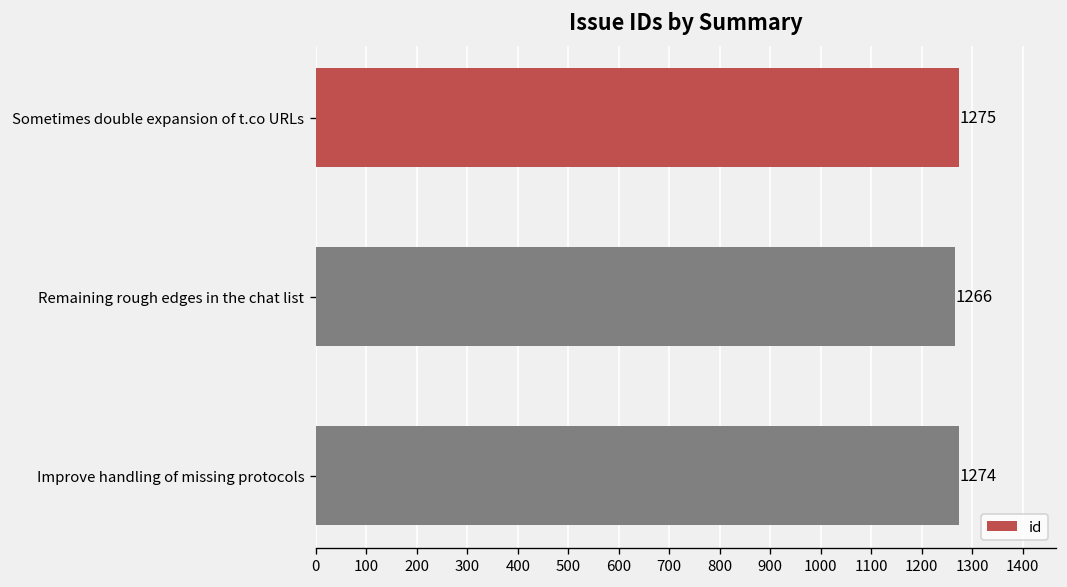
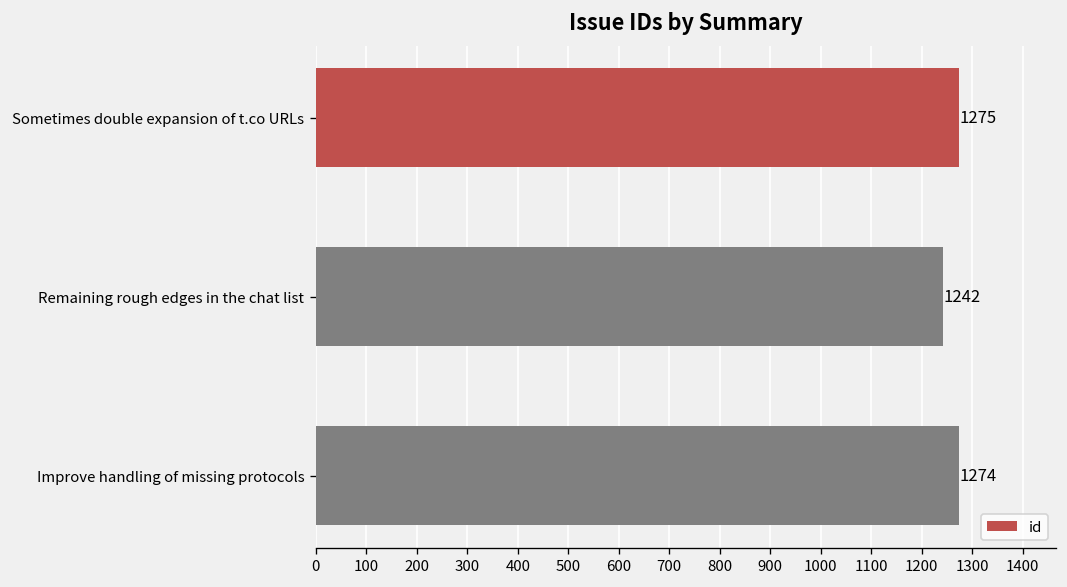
Remaining rough edges in the chat list: 1266 -> 1242
